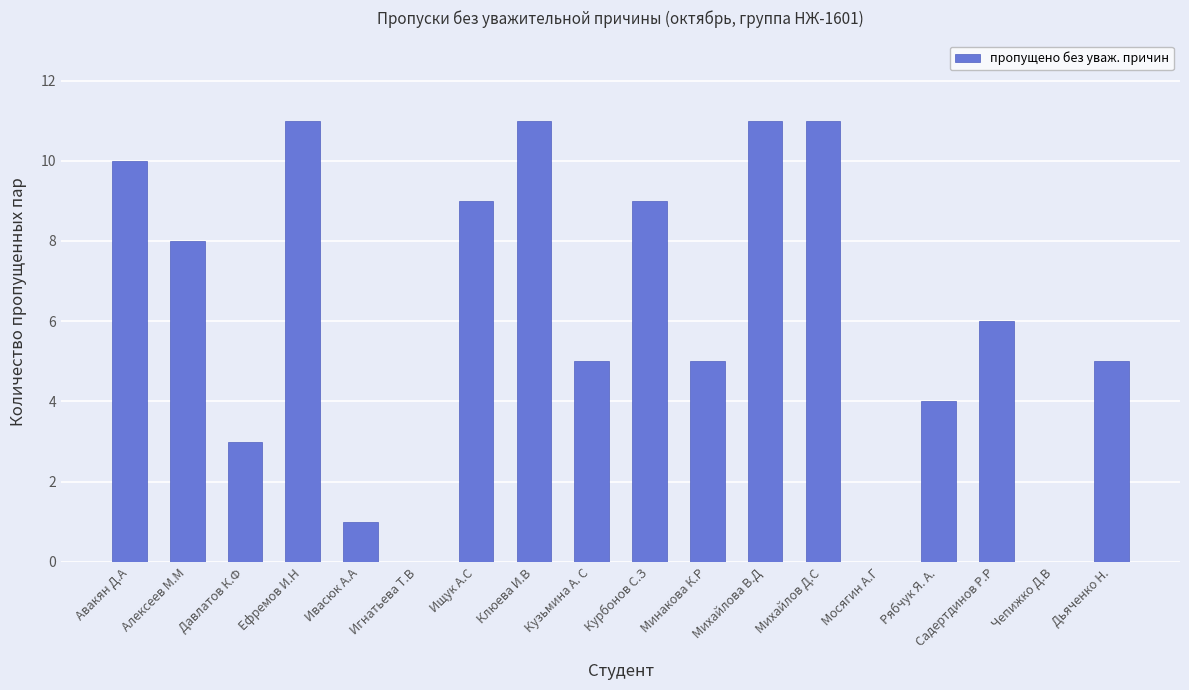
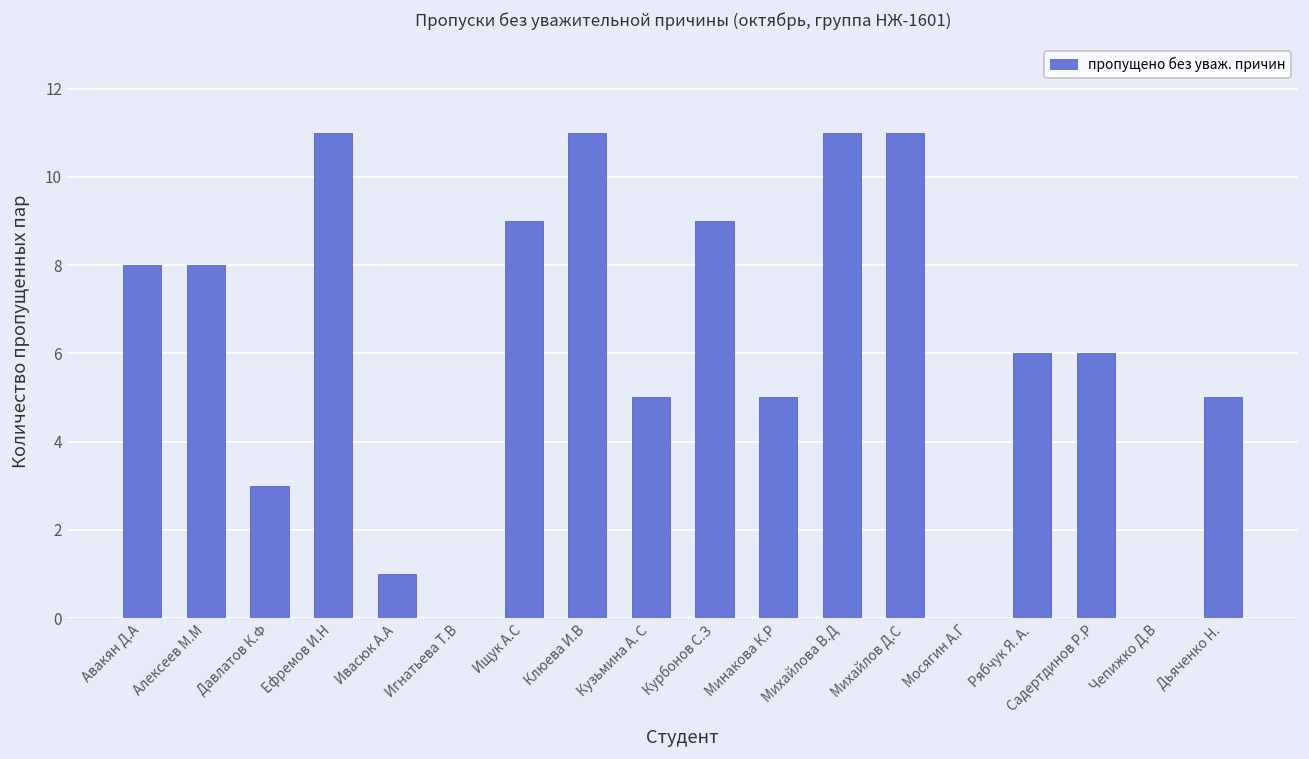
Авакян Д.А: 10 -> 8
Рябчук Я. А.: 4 -> 6
